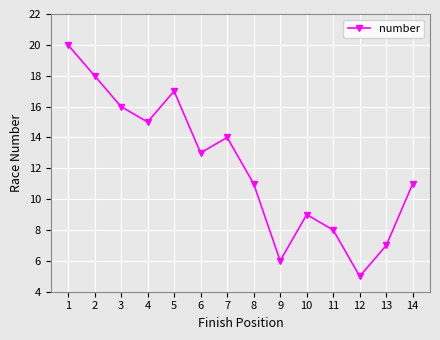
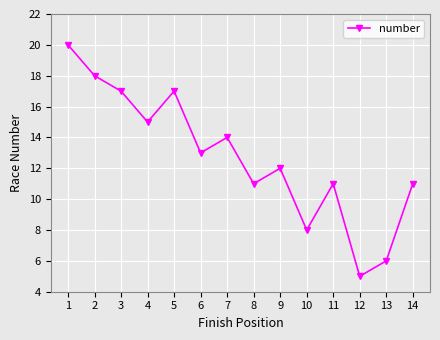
3: 16 -> 17
9: 6 -> 12
10: 9 -> 8
11: 8 -> 11
13: 7 -> 6
